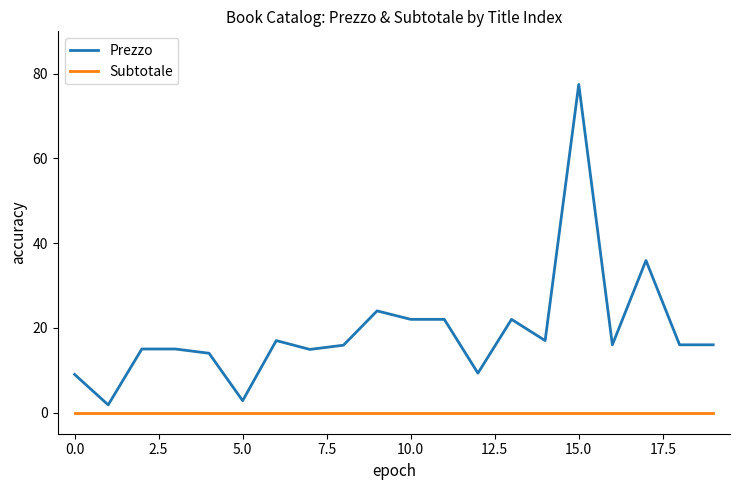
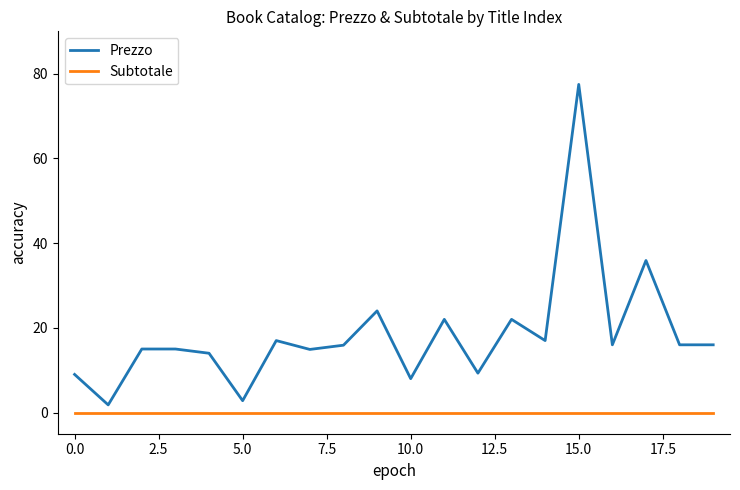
Prezzo, 10.0: 22 -> 8
